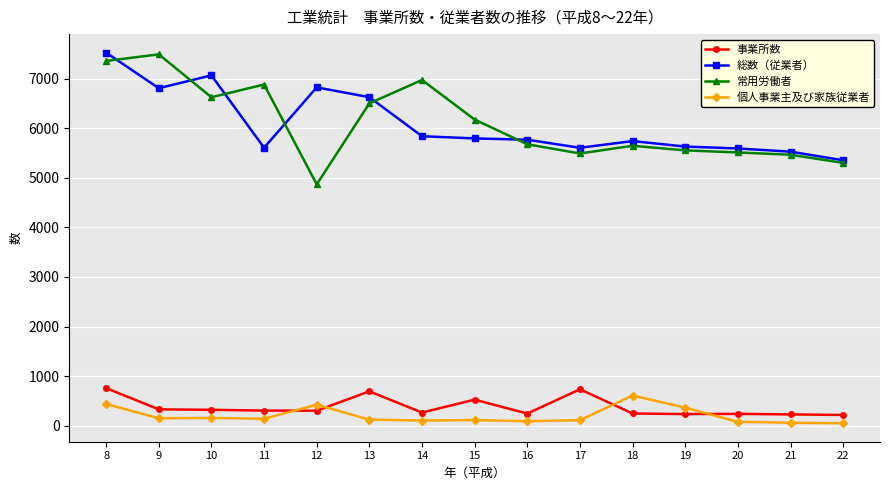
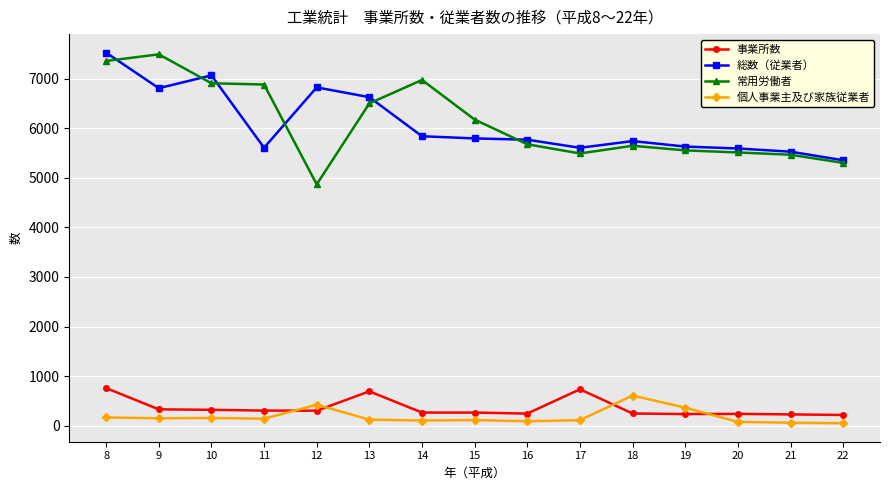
個人事業主及び家族従業者, 8: 400 -> 200
常用労働者, 10: 6600 -> 6900
事業所数, 15: 500 -> 300
